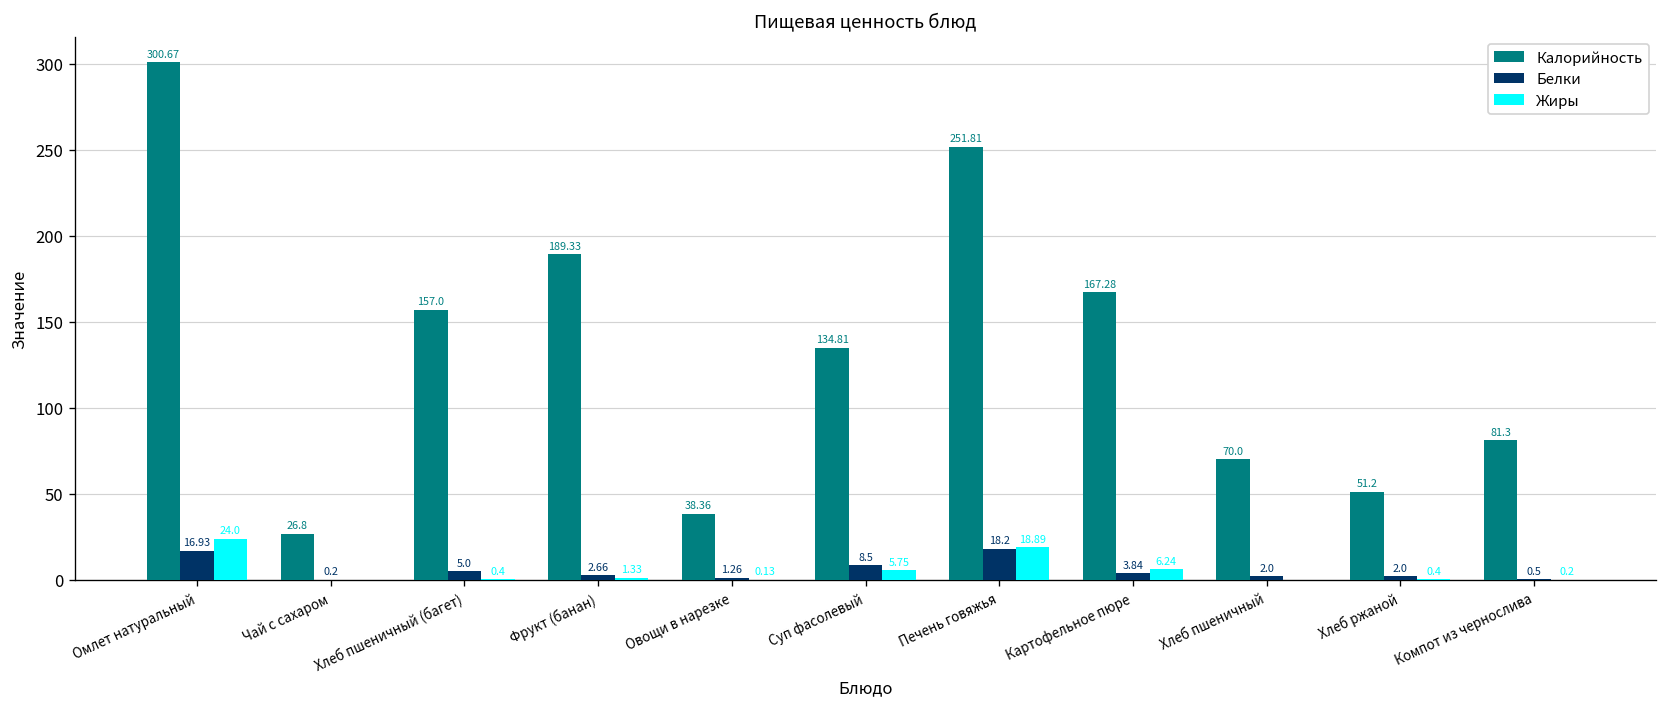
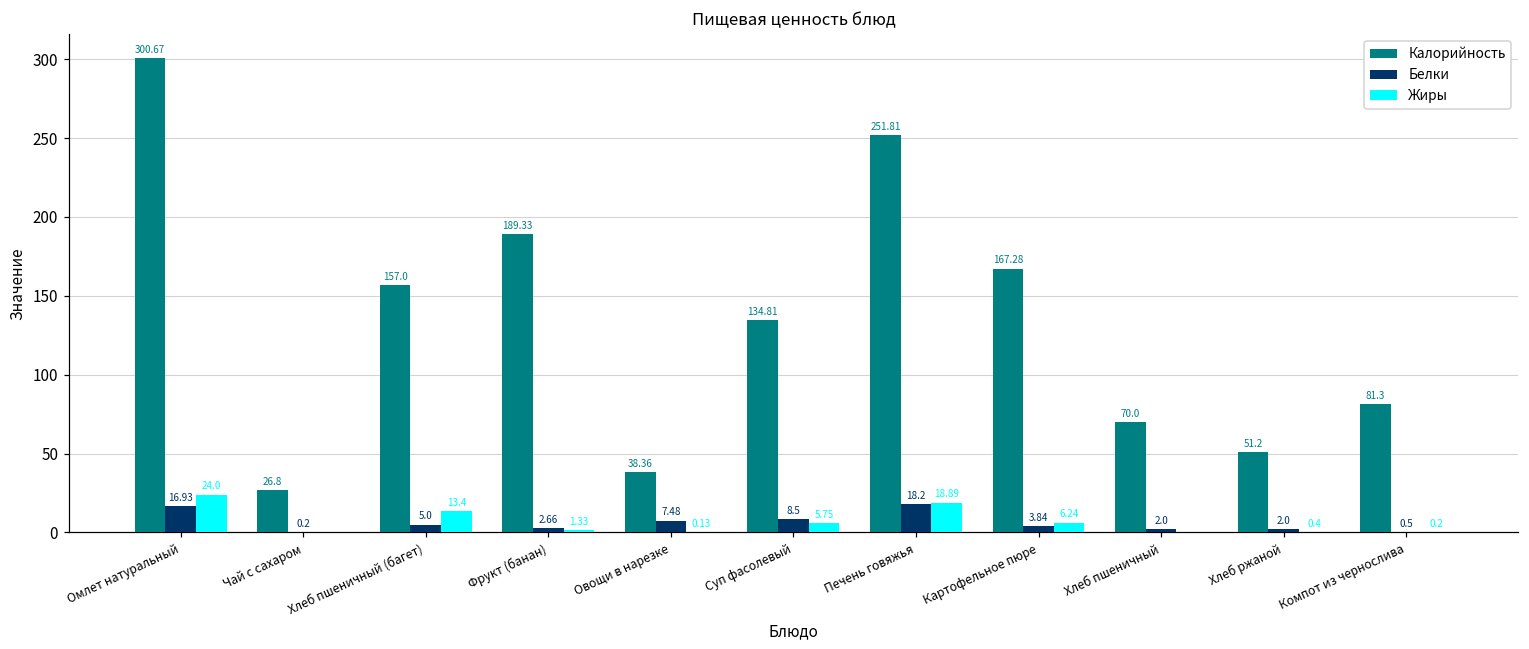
Жиры, Хлеб пшеничный (багет): 0.4 -> 13.4
Белки, Овощи в нарезке: 1.26 -> 7.48
